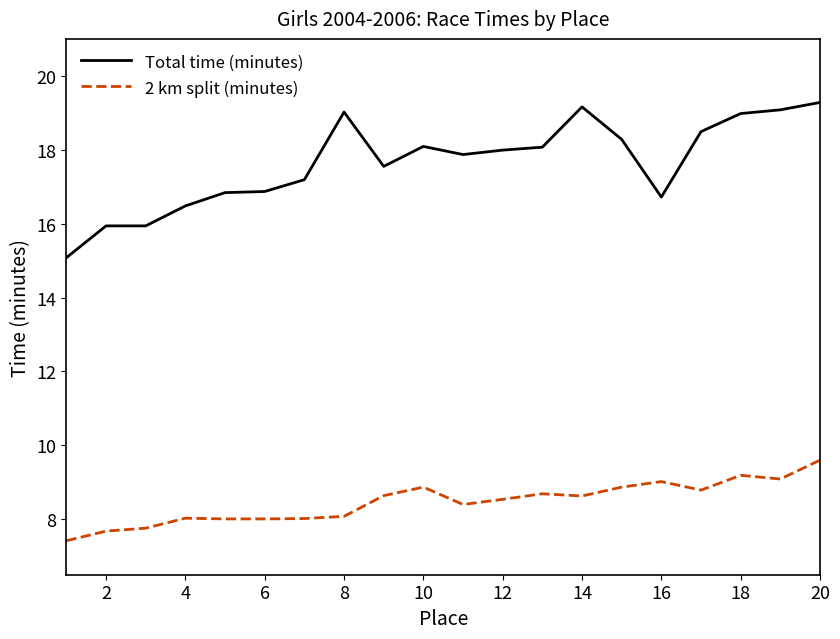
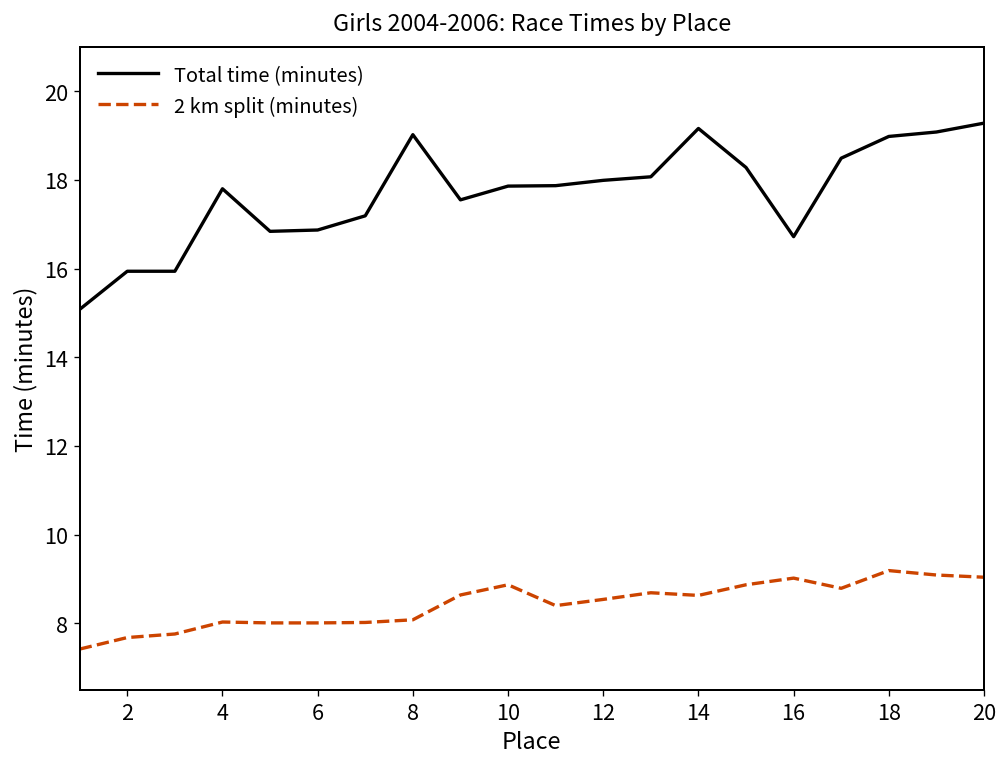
Total time (minutes), 4: 16.5 -> 17.8
Total time (minutes), 10: 18.1 -> 17.9
2 km split (minutes), 20: 9.6 -> 9.0
